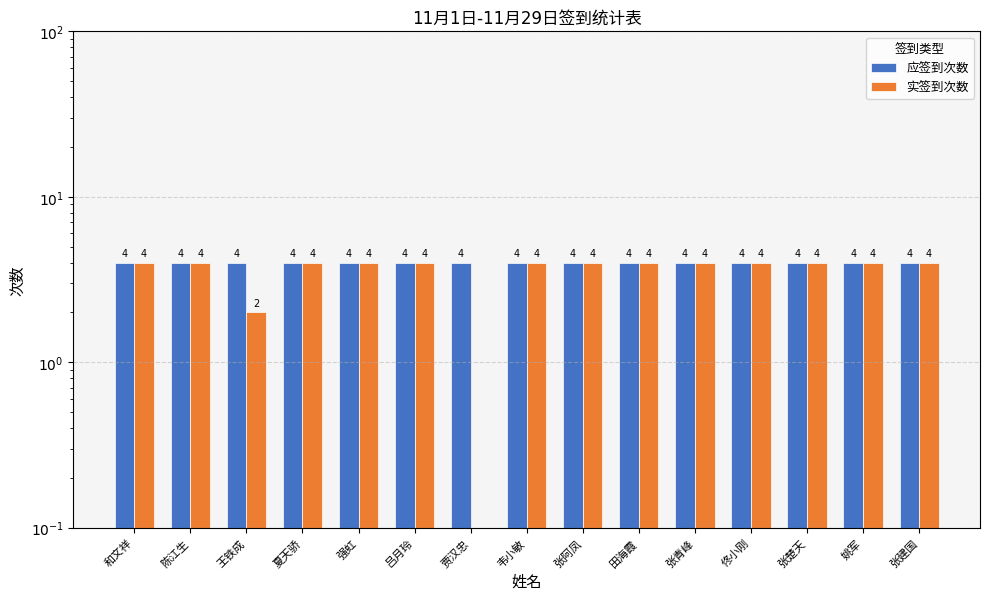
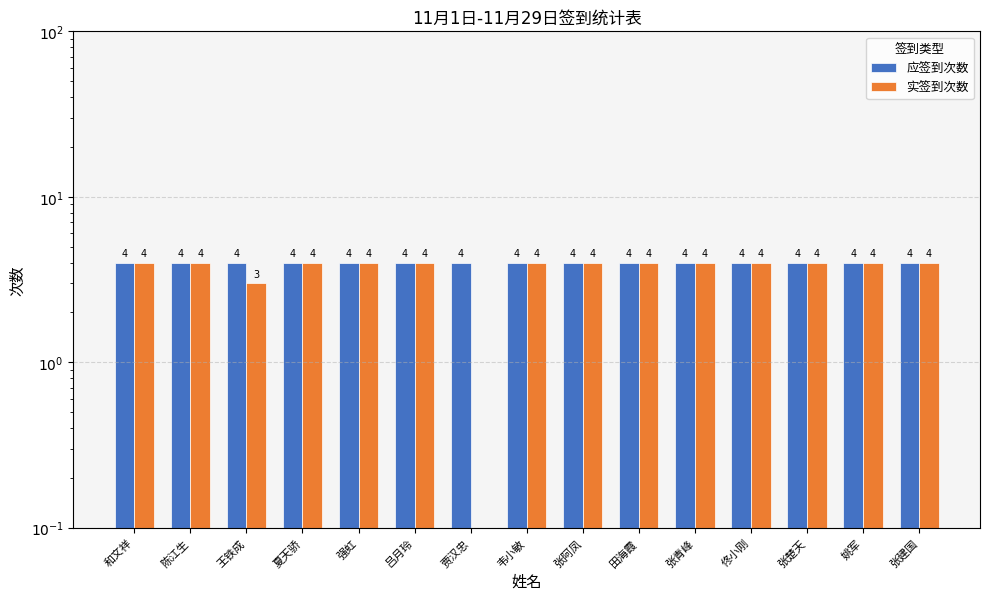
实签到次数, 王铁成: 2 -> 3
